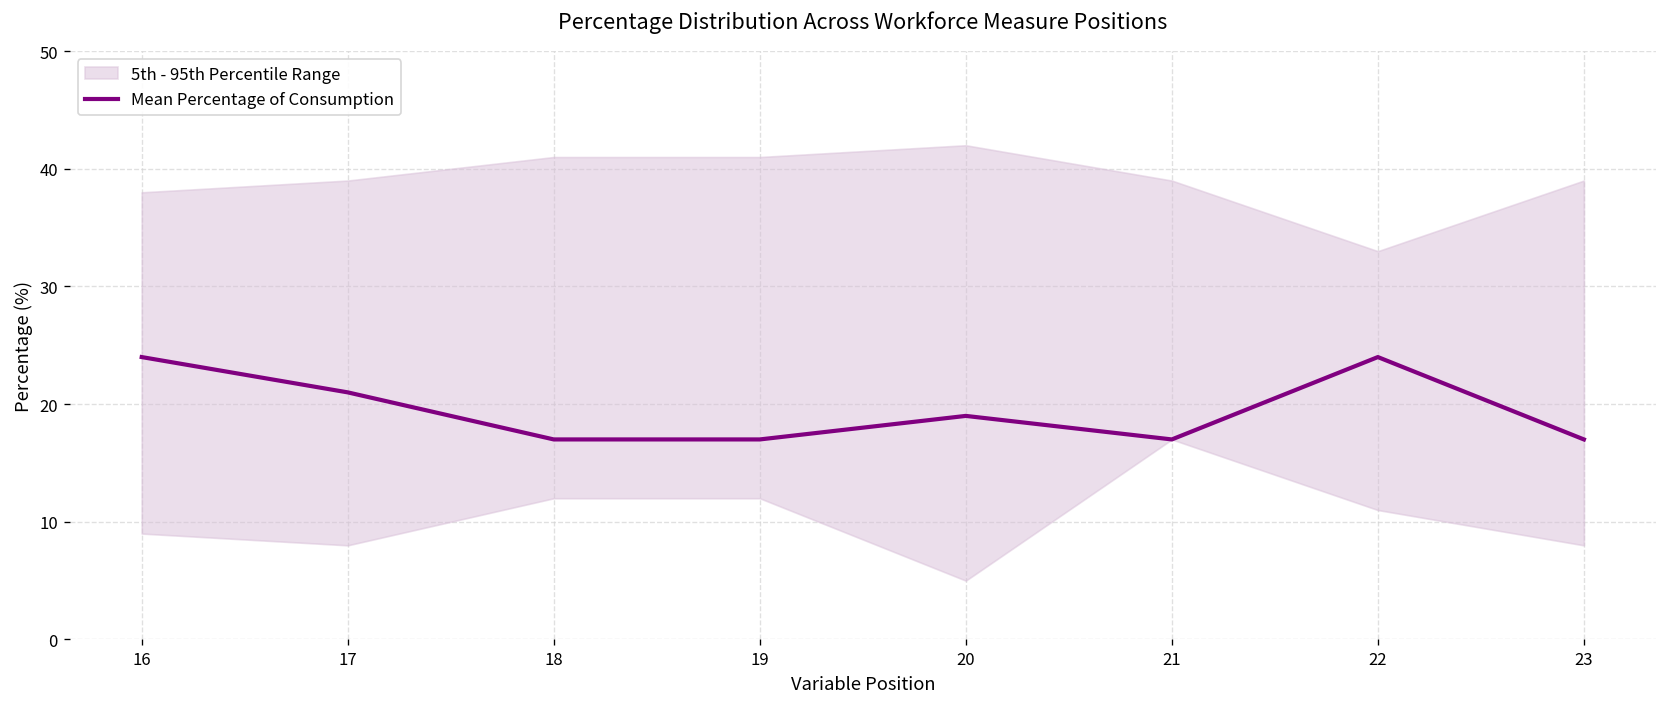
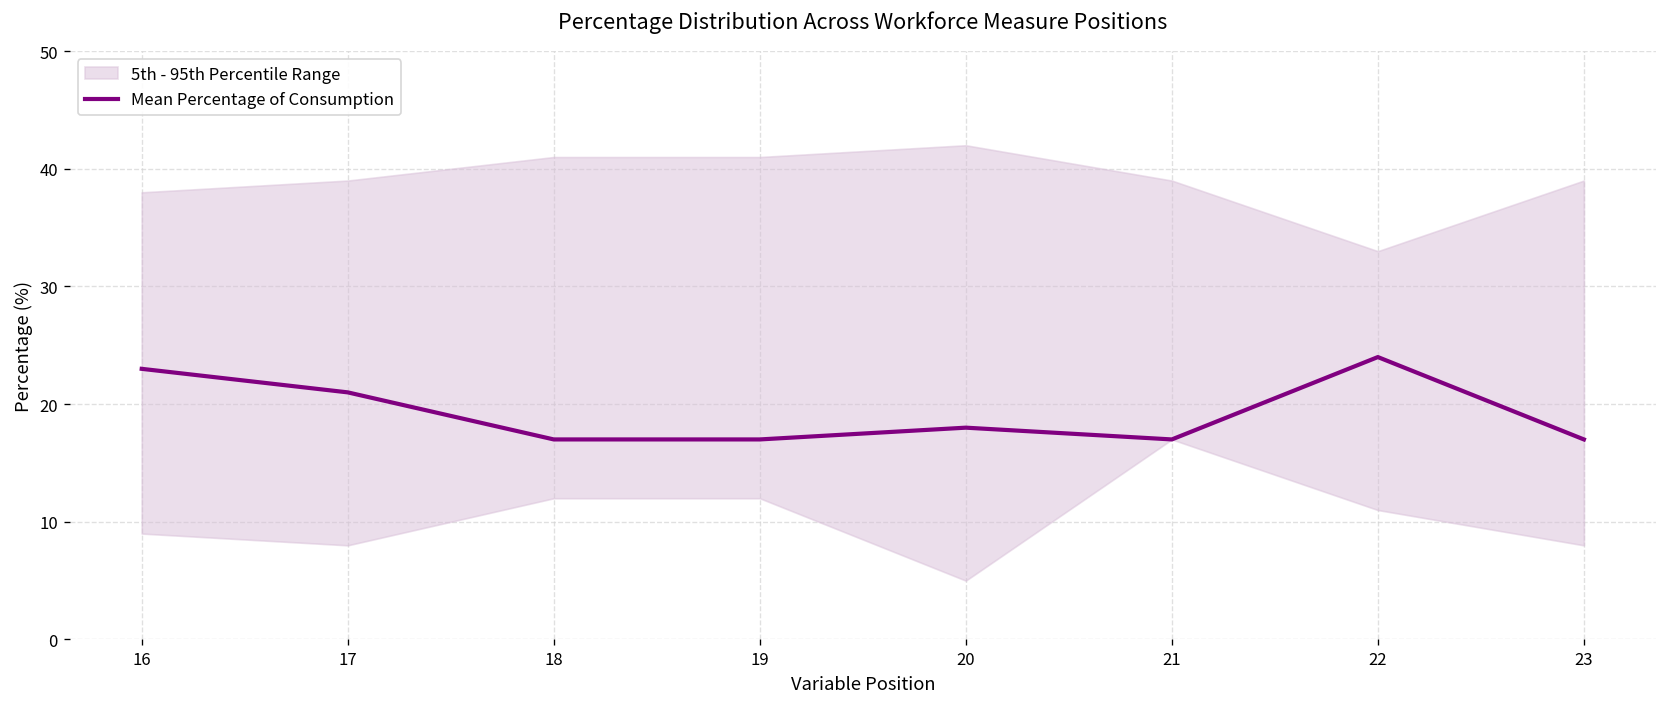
Mean Percentage of Consumption, 16: 24 -> 23
Mean Percentage of Consumption, 20: 19 -> 18
